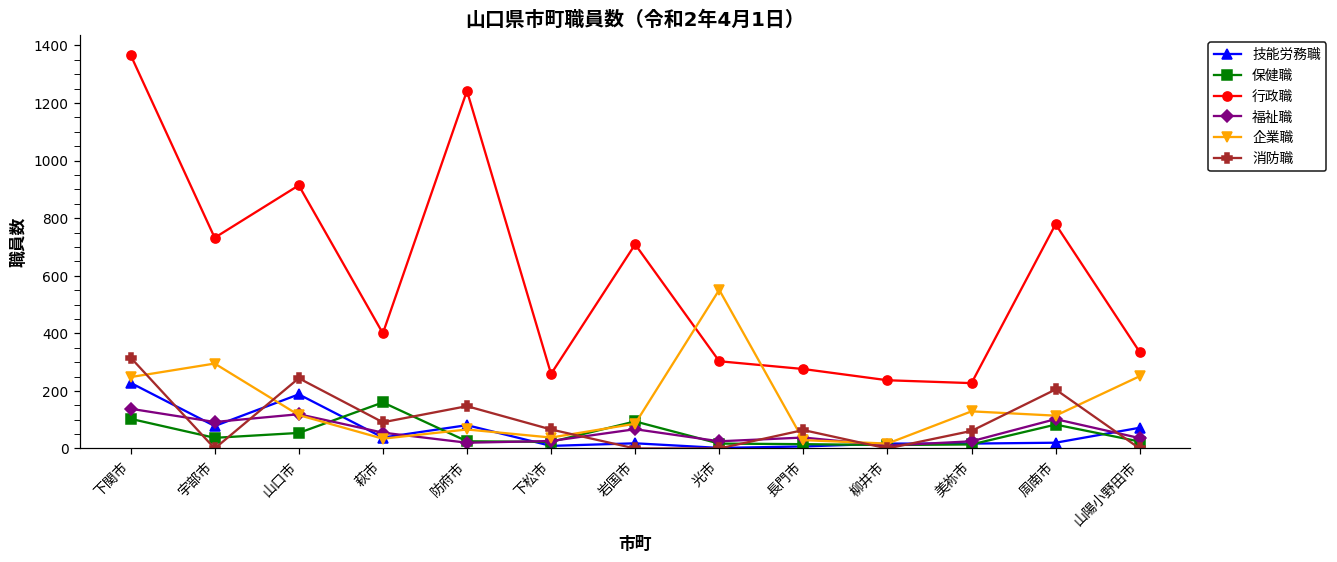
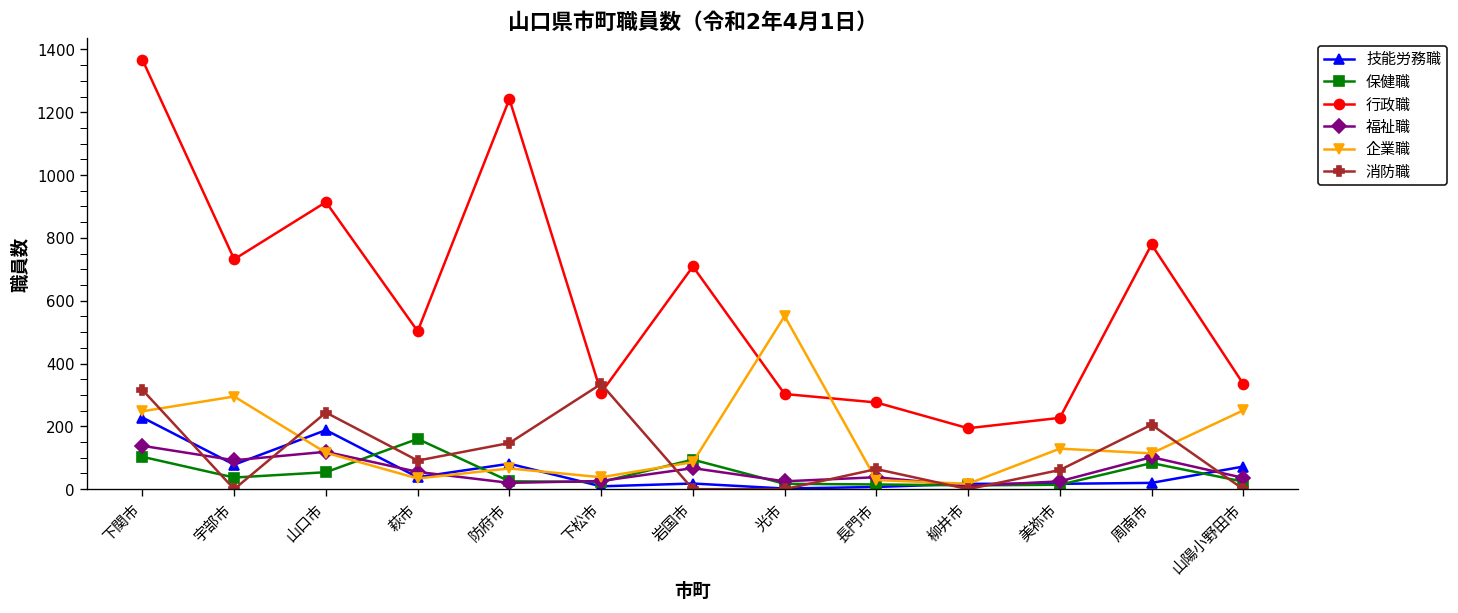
行政職, 萩市: 400 -> 500
行政職, 下松市: 260 -> 310
消防職, 下松市: 70 -> 340
行政職, 柳井市: 240 -> 190
